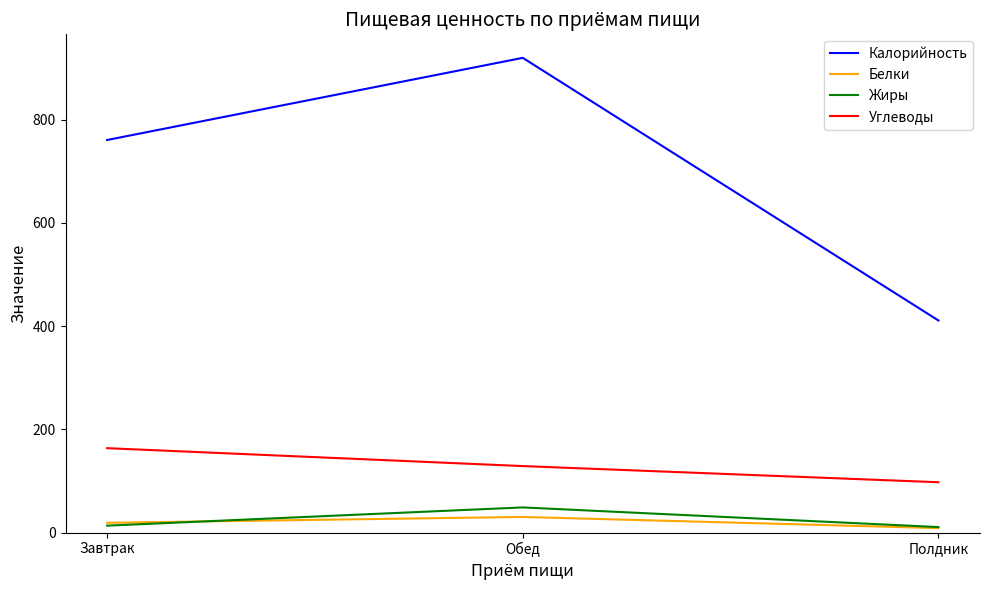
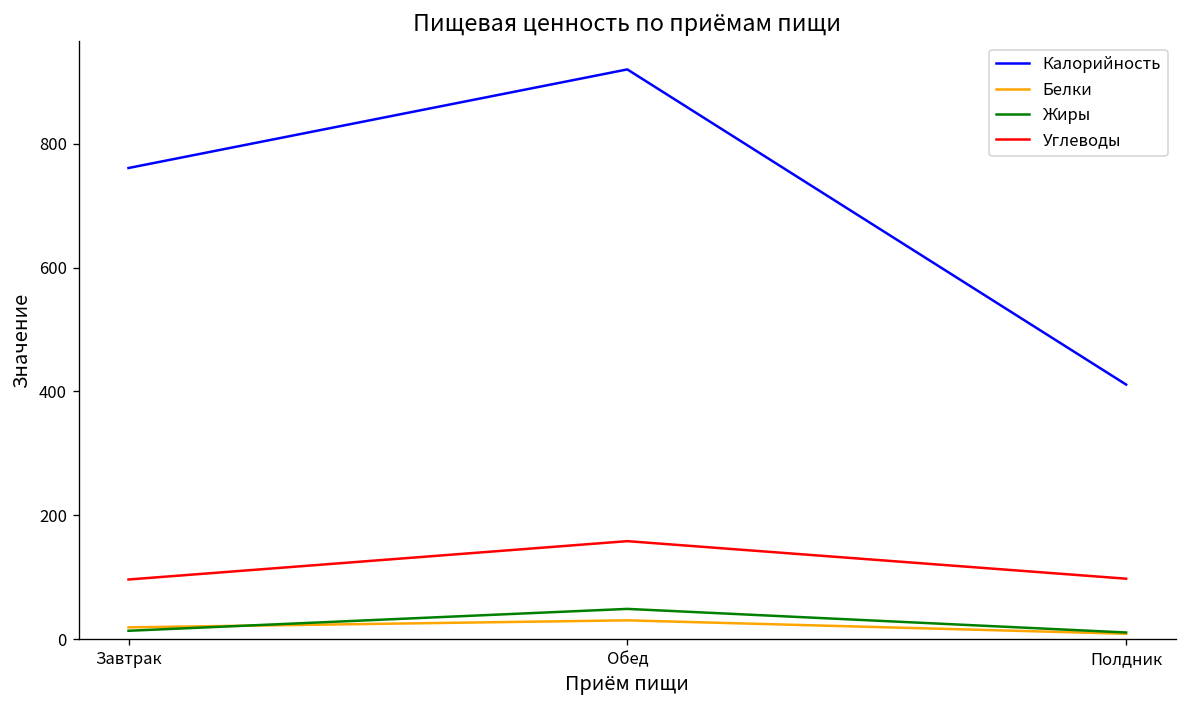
Углеводы, Завтрак: 160 -> 100
Углеводы, Обед: 130 -> 160
